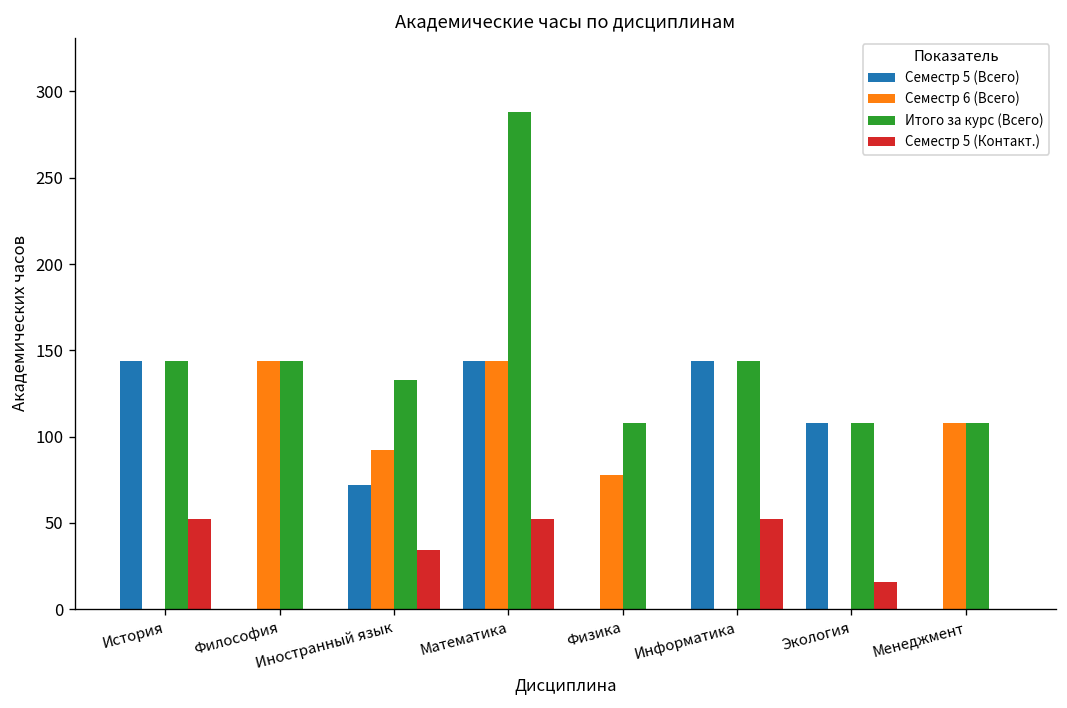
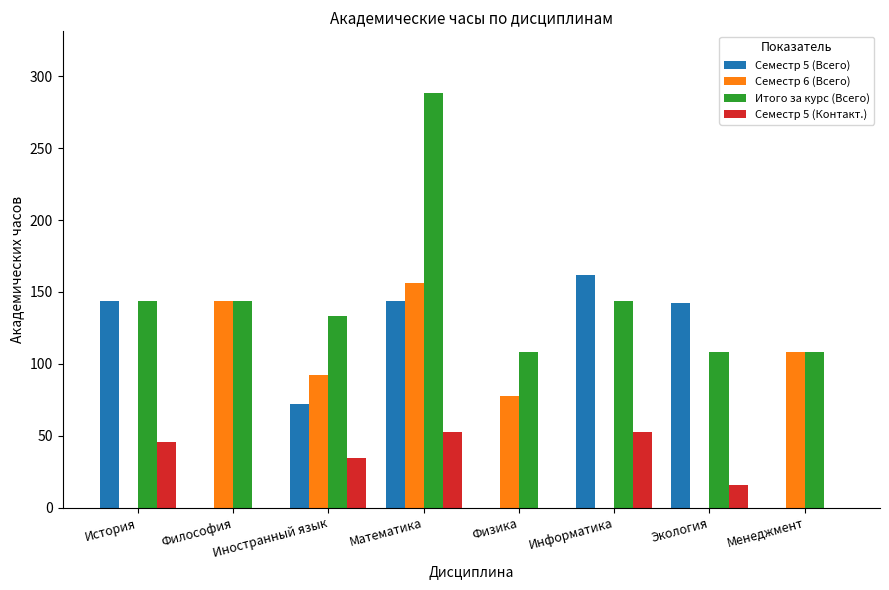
Семестр 5 (Контакт.), История: 52 -> 46
Семестр 6 (Всего), Математика: 144 -> 156
Семестр 5 (Всего), Информатика: 144 -> 162
Семестр 5 (Всего), Экология: 108 -> 142
